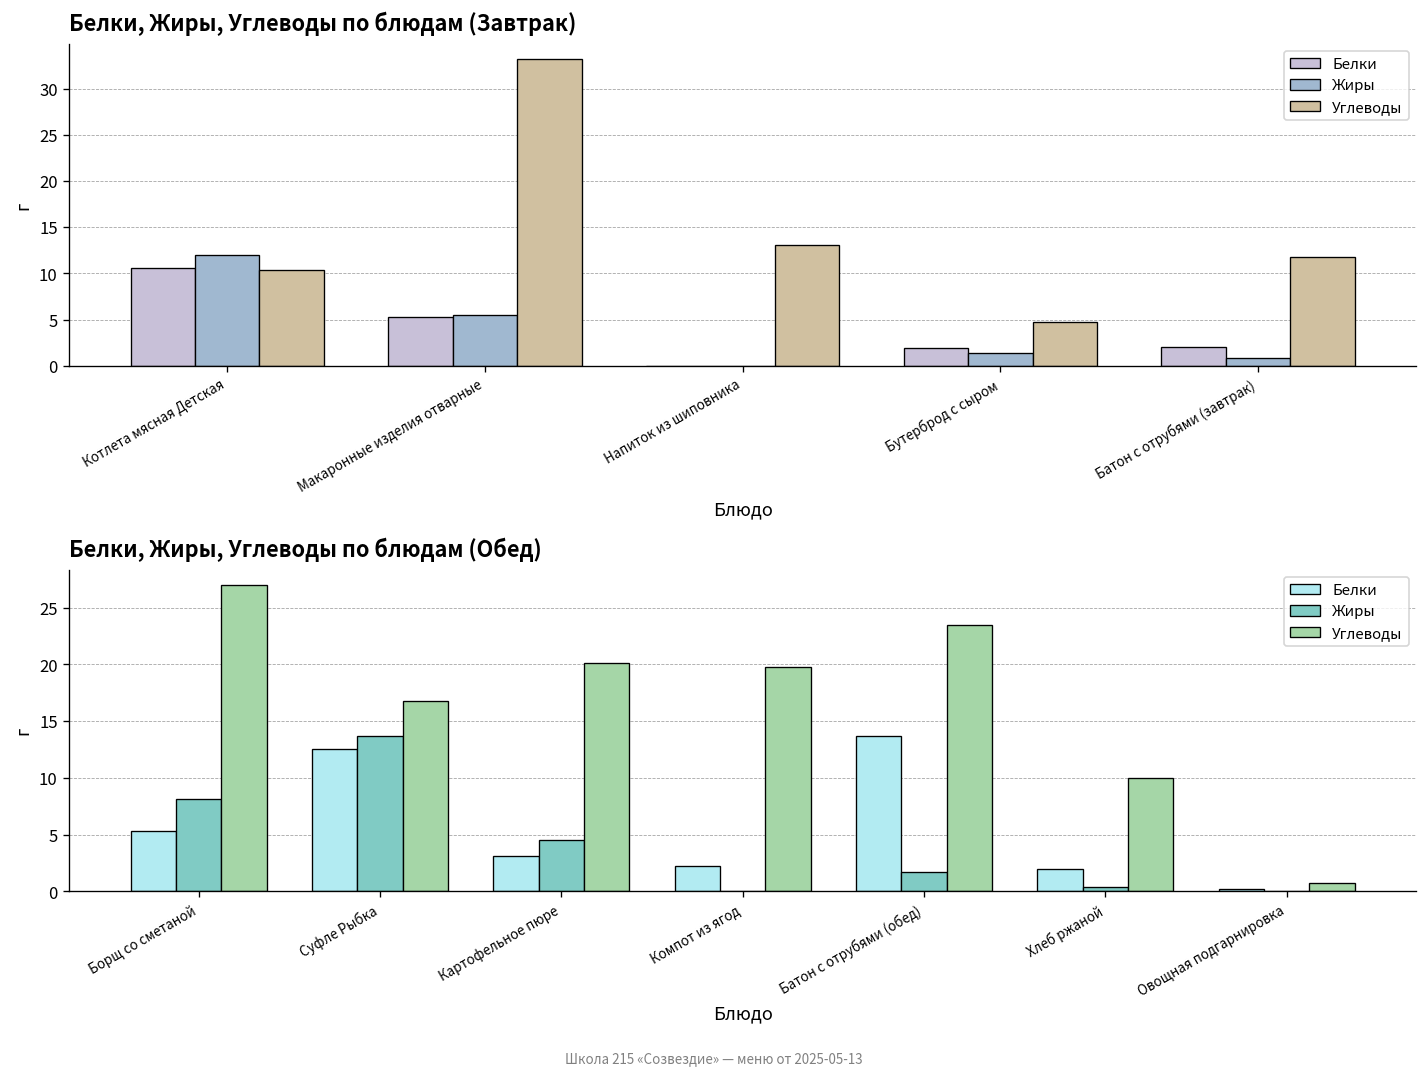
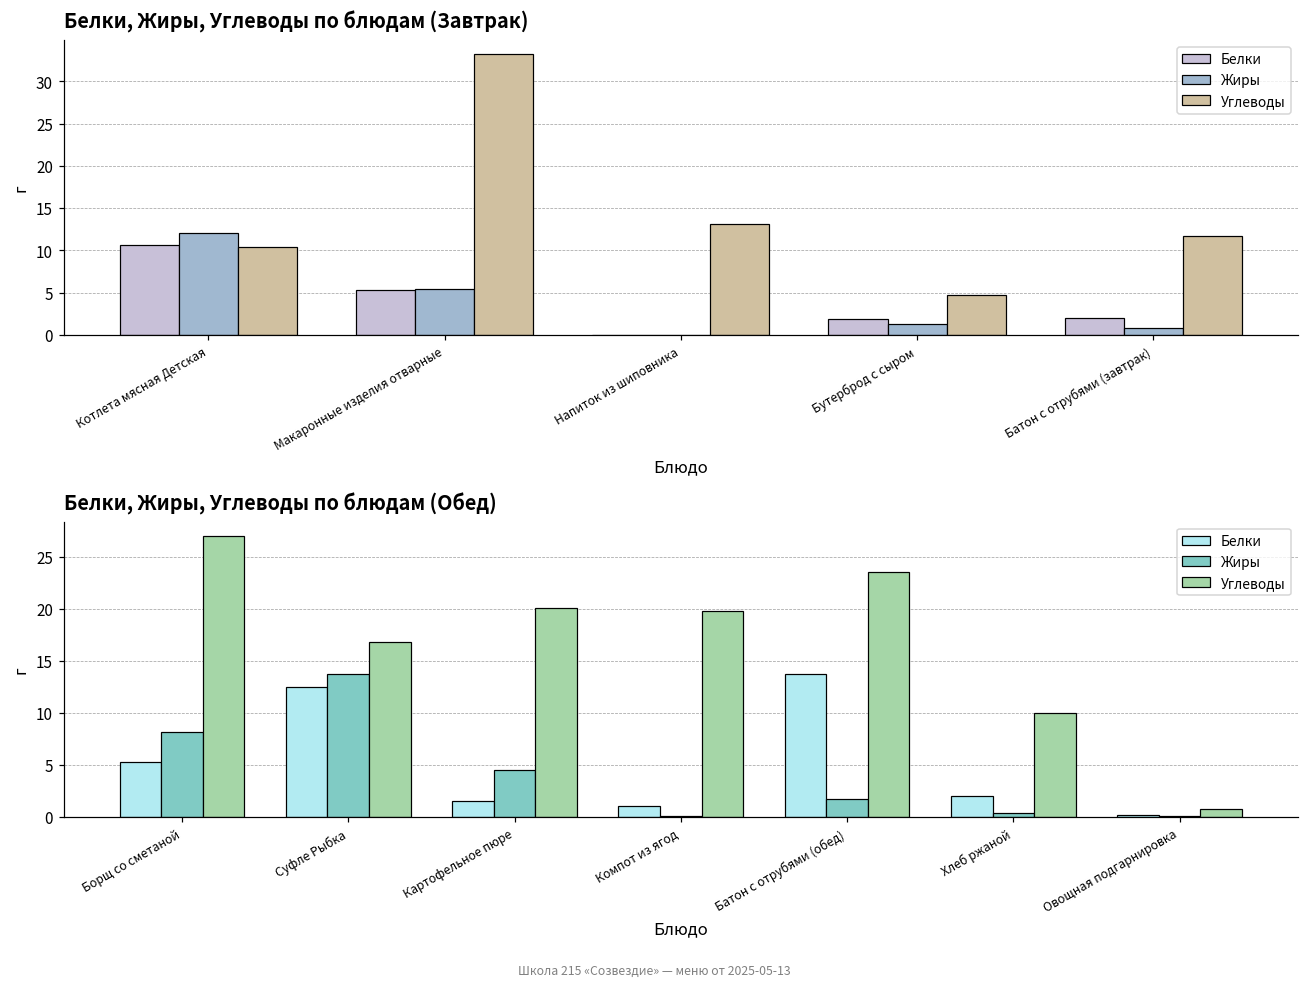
Белки, Жиры, Углеводы по блюдам (Обед), Белки, Картофельное пюре: 3 -> 2
Белки, Жиры, Углеводы по блюдам (Обед), Белки, Компот из ягод: 2 -> 1
